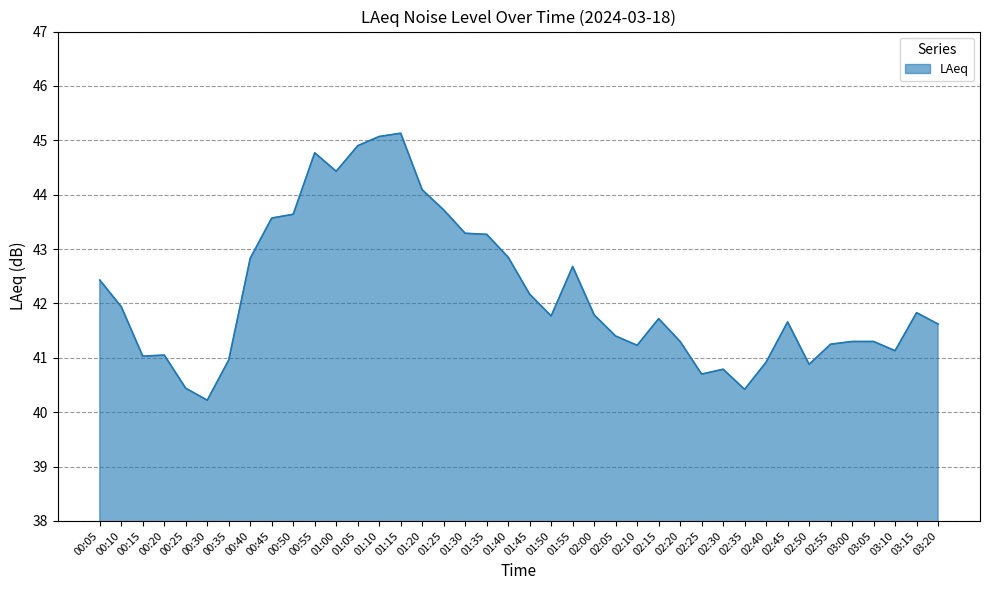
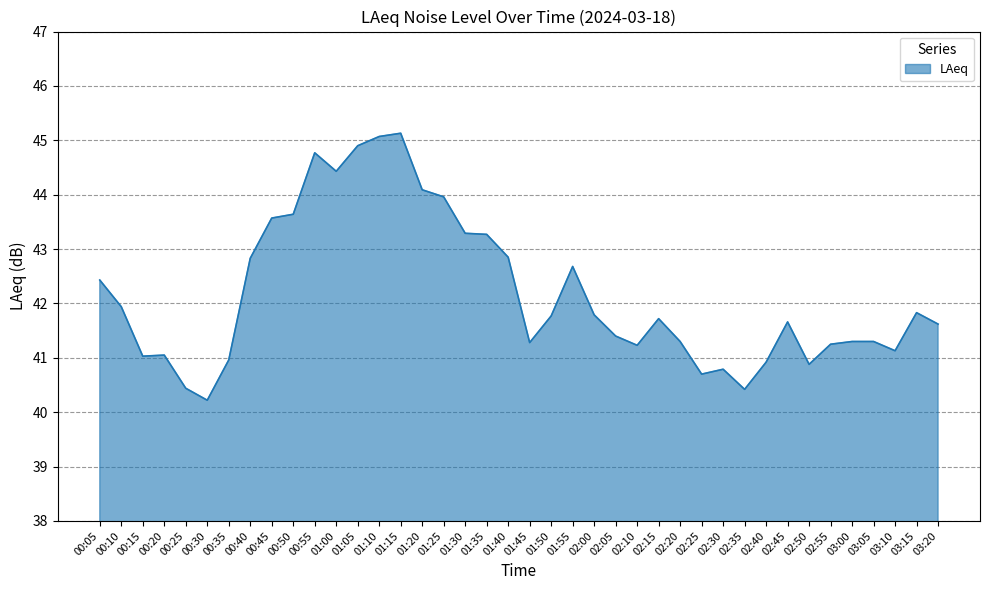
01:25: 43.7 -> 44.0
01:45: 42.2 -> 41.3
